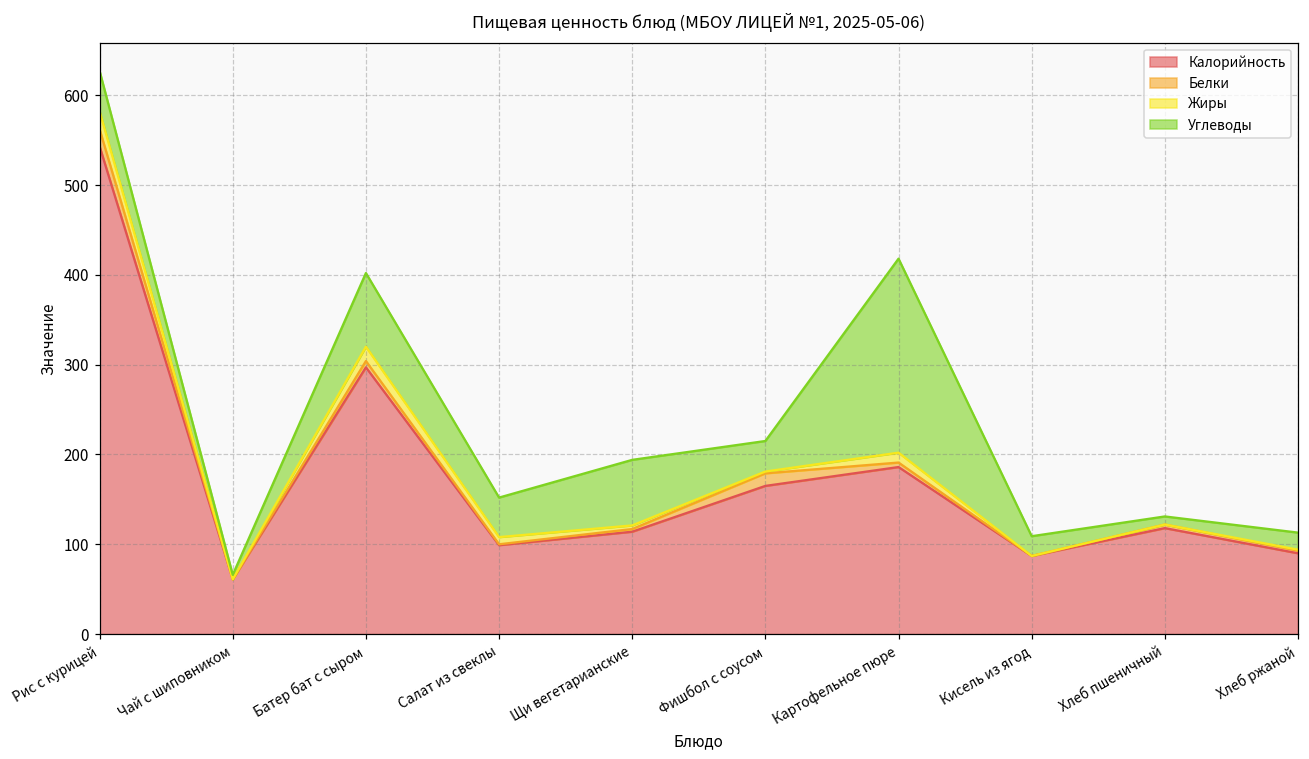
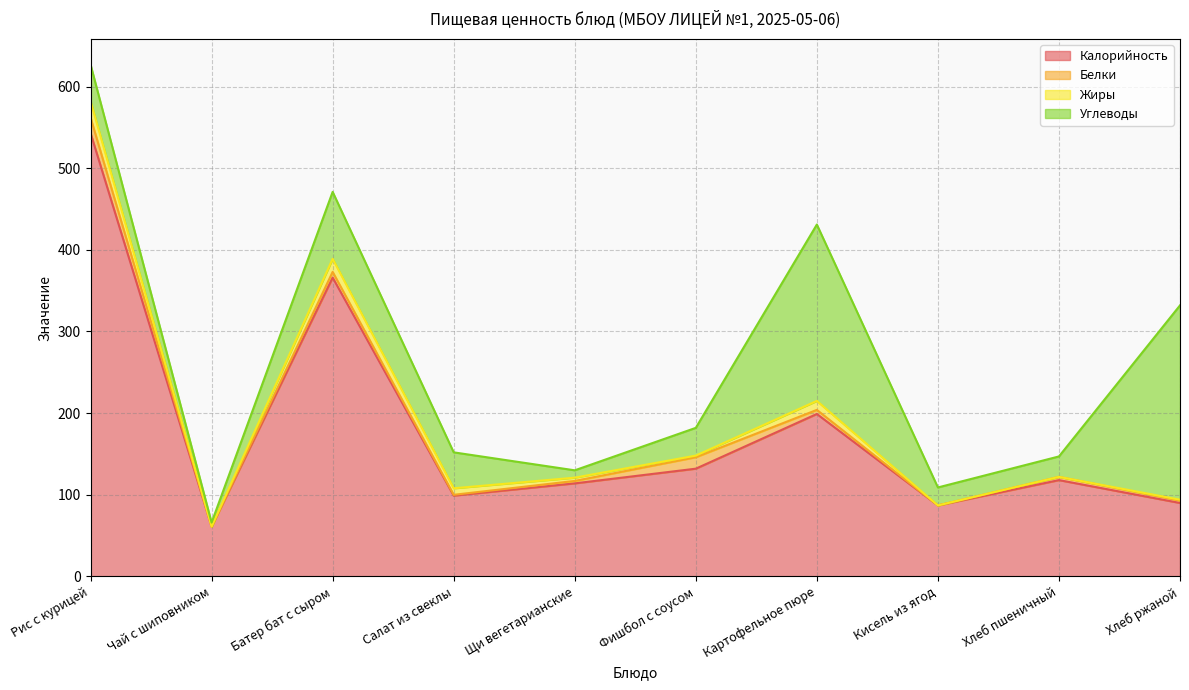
Калорийность, Батер бат с сыром: 300 -> 370
Углеводы, Щи вегетарианские: 70 -> 10
Калорийность, Фишбол с соусом: 170 -> 130
Калорийность, Картофельное пюре: 190 -> 200
Углеводы, Хлеб пшеничный: 10 -> 30
Углеводы, Хлеб ржаной: 20 -> 240
